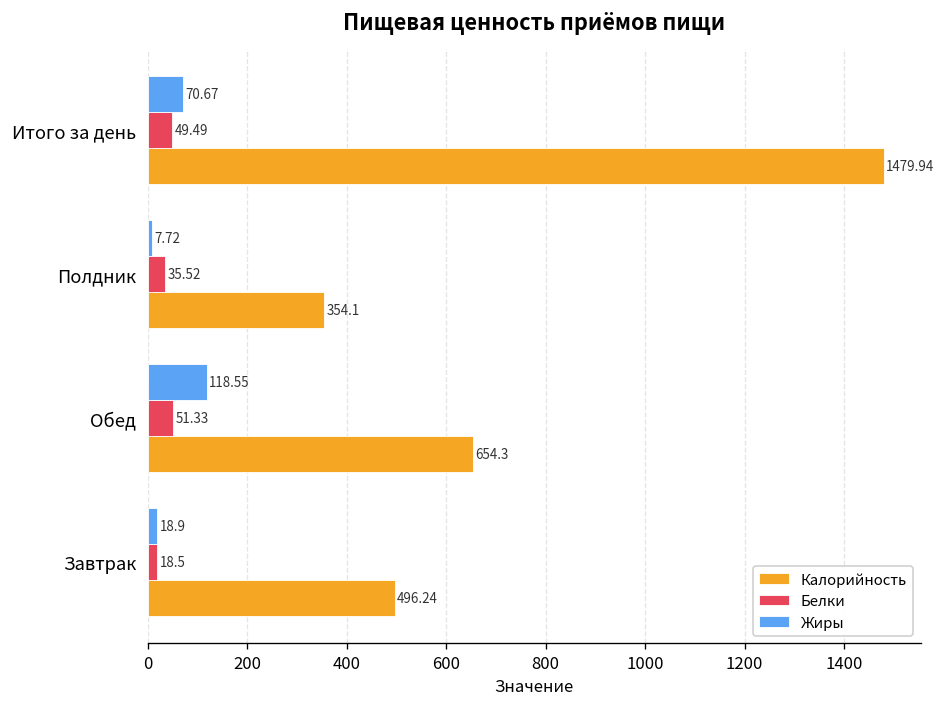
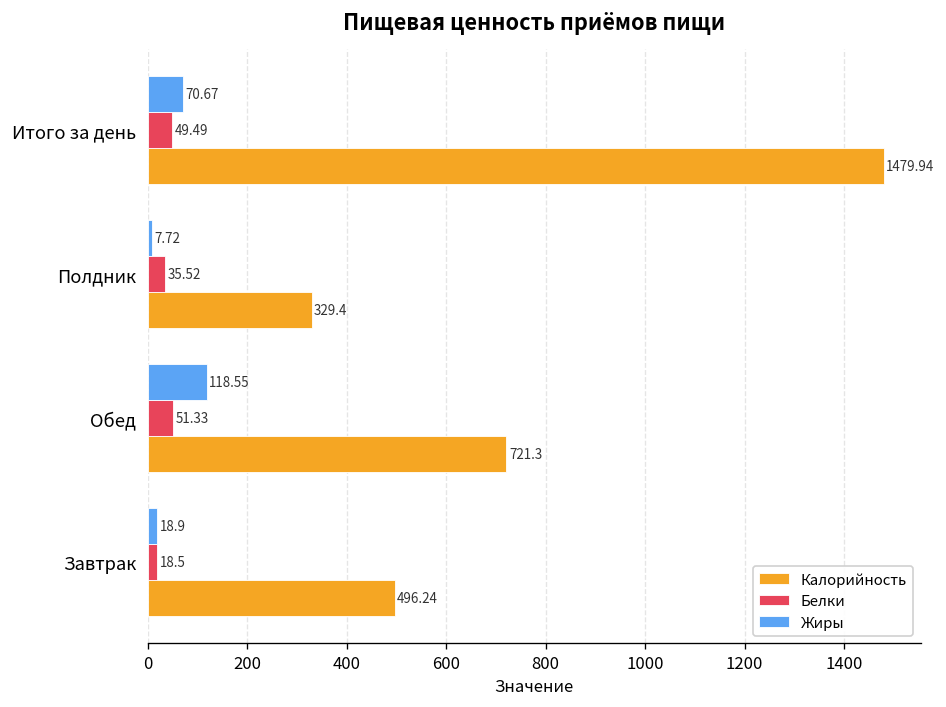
Калорийность, Полдник: 354.1 -> 329.4
Калорийность, Обед: 654.3 -> 721.3
